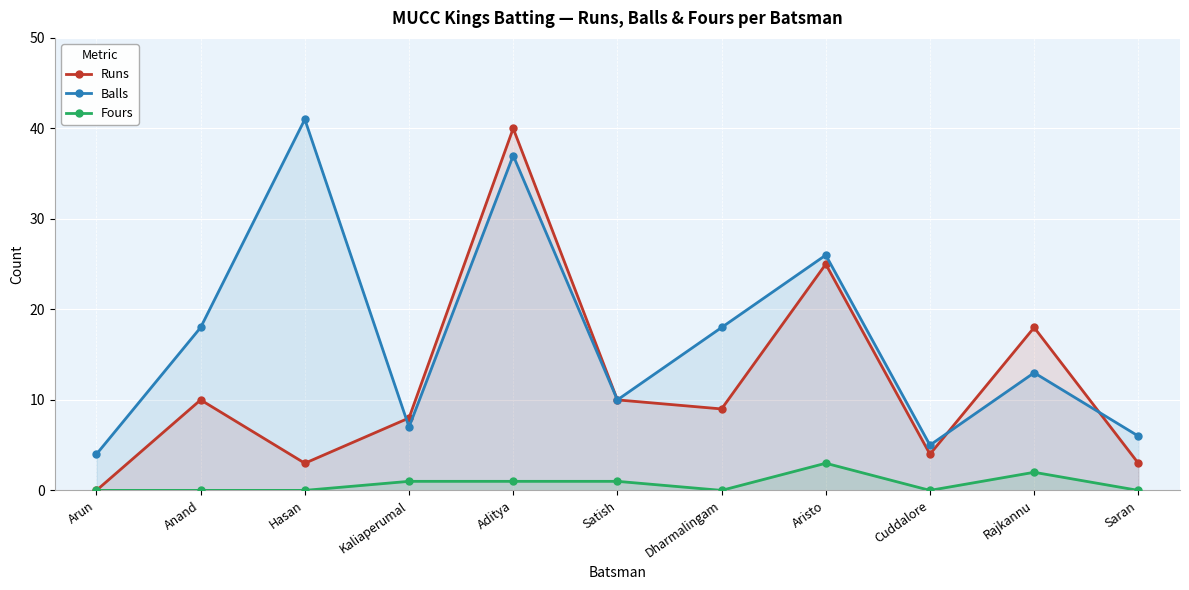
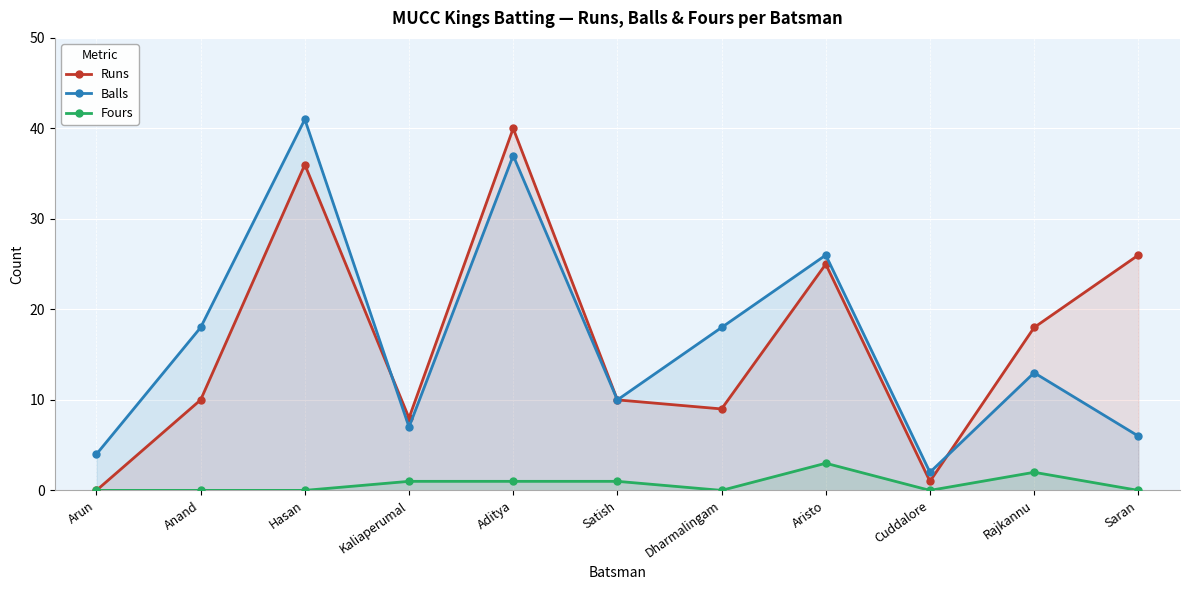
Runs, Hasan: 3 -> 36
Runs, Cuddalore: 4 -> 1
Balls, Cuddalore: 5 -> 2
Runs, Saran: 3 -> 26
